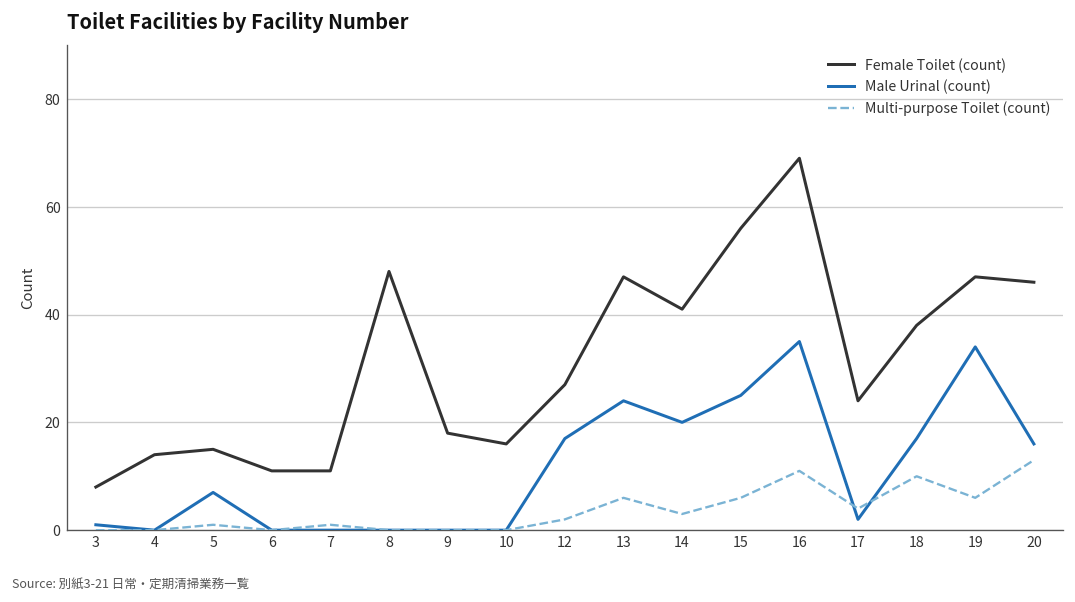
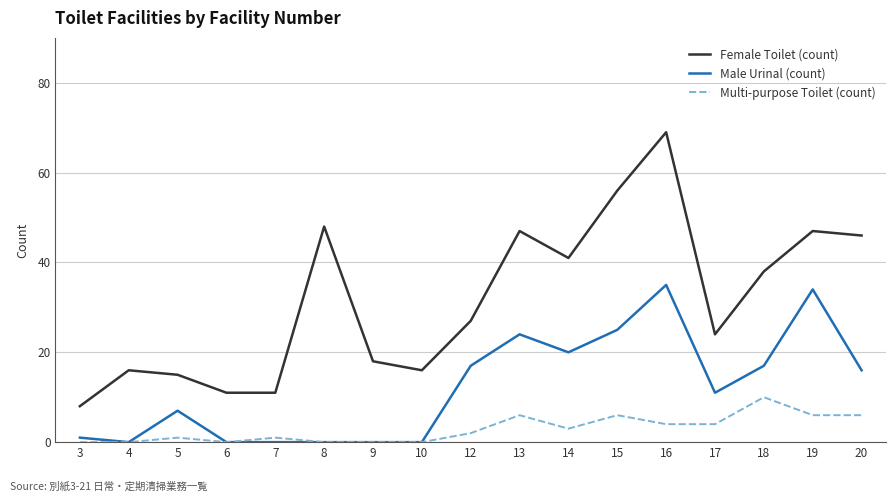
Female Toilet (count), 4: 14 -> 16
Multi-purpose Toilet (count), 16: 11 -> 4
Male Urinal (count), 17: 2 -> 11
Multi-purpose Toilet (count), 20: 13 -> 6
